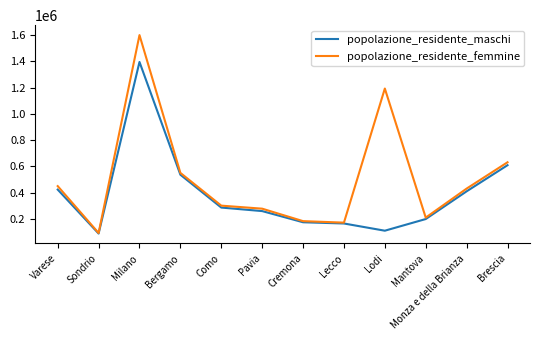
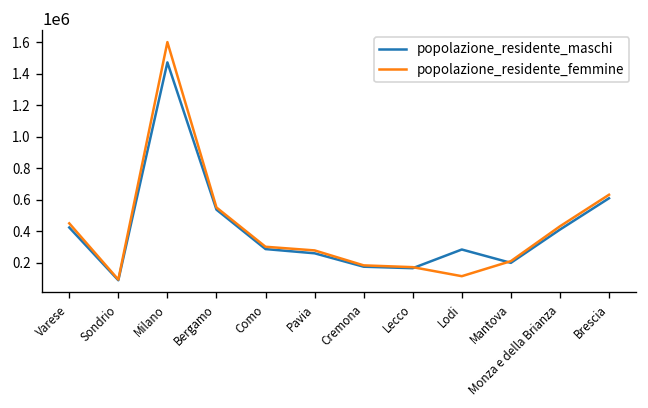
popolazione_residente_maschi, Milano: 1400000 -> 1470000
popolazione_residente_maschi, Lodi: 110000 -> 280000
popolazione_residente_femmine, Lodi: 1190000 -> 110000
